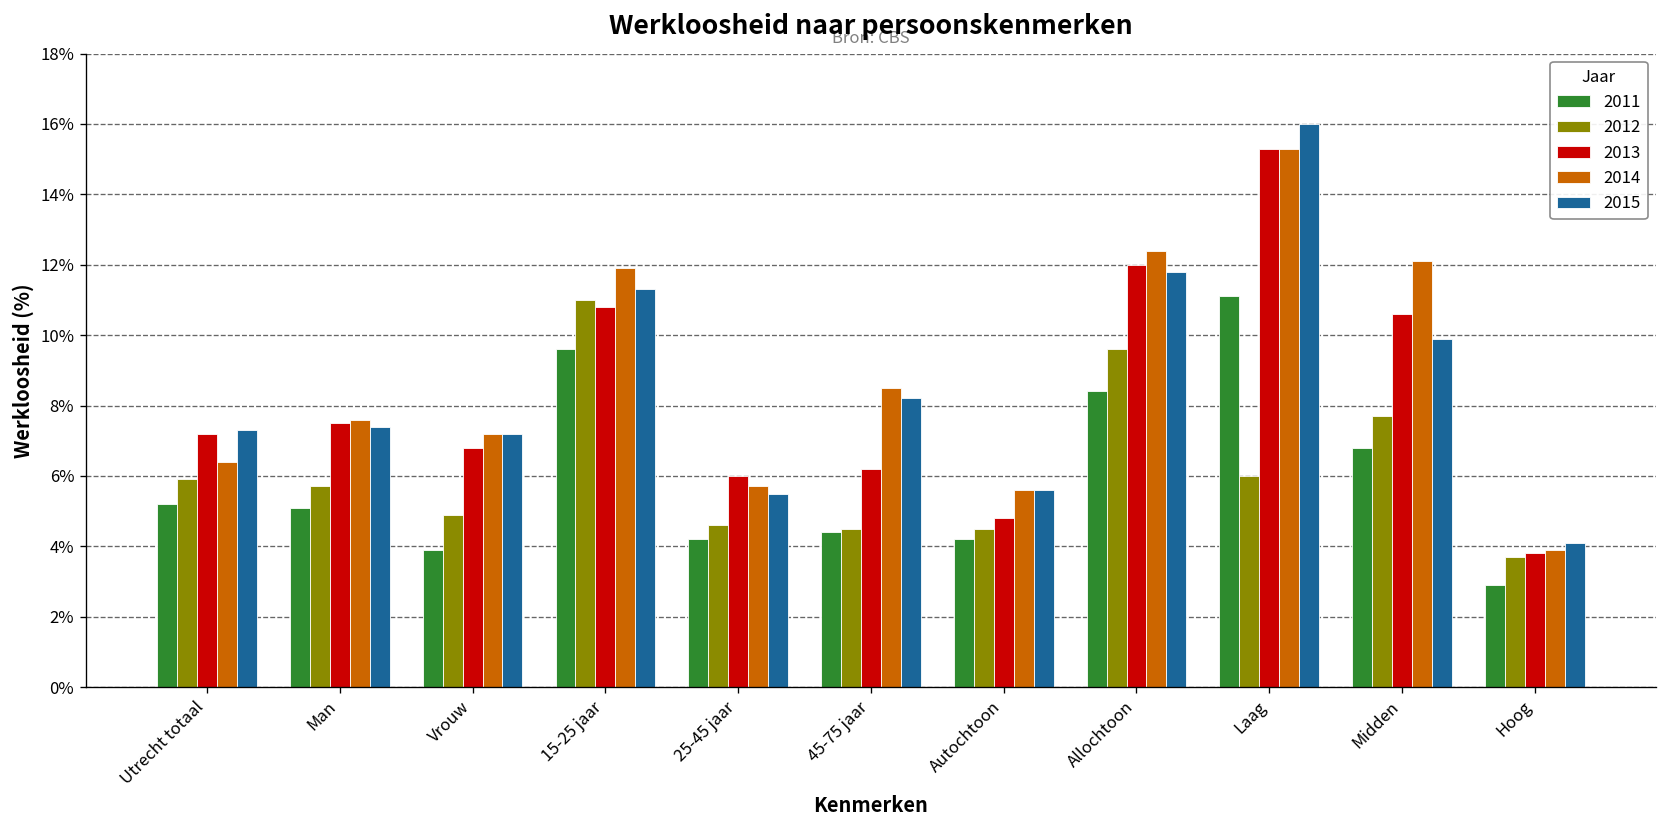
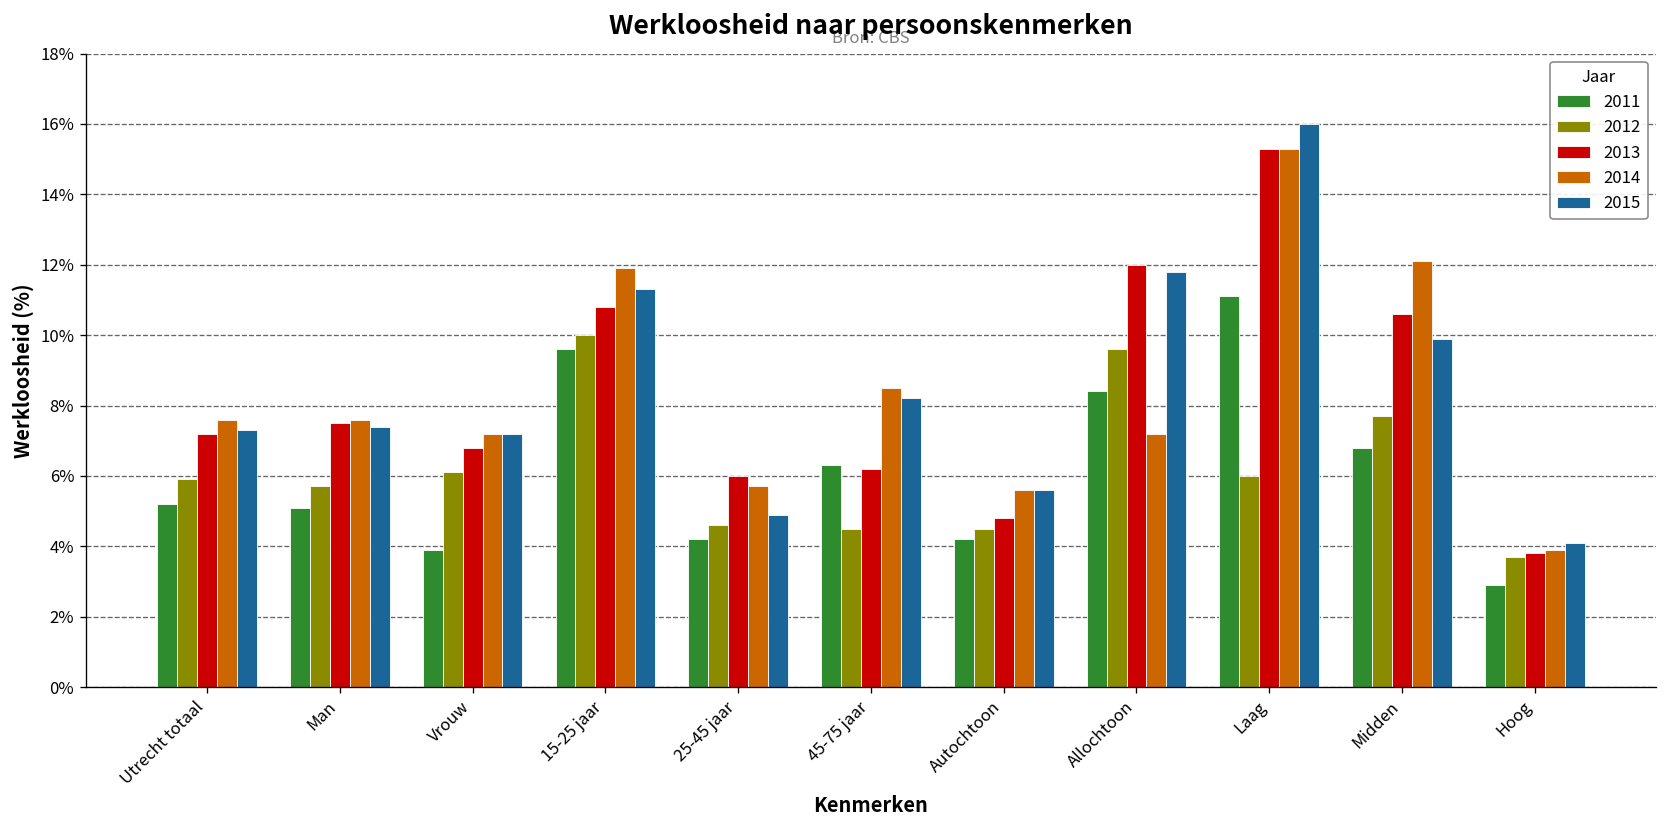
2014, Utrecht totaal: 6.4% -> 7.6%
2012, Vrouw: 4.9% -> 6.1%
2012, 15-25 jaar: 11% -> 10%
2015, 25-45 jaar: 5.5% -> 4.9%
2011, 45-75 jaar: 4.4% -> 6.3%
2014, Allochtoon: 12.4% -> 7.2%
